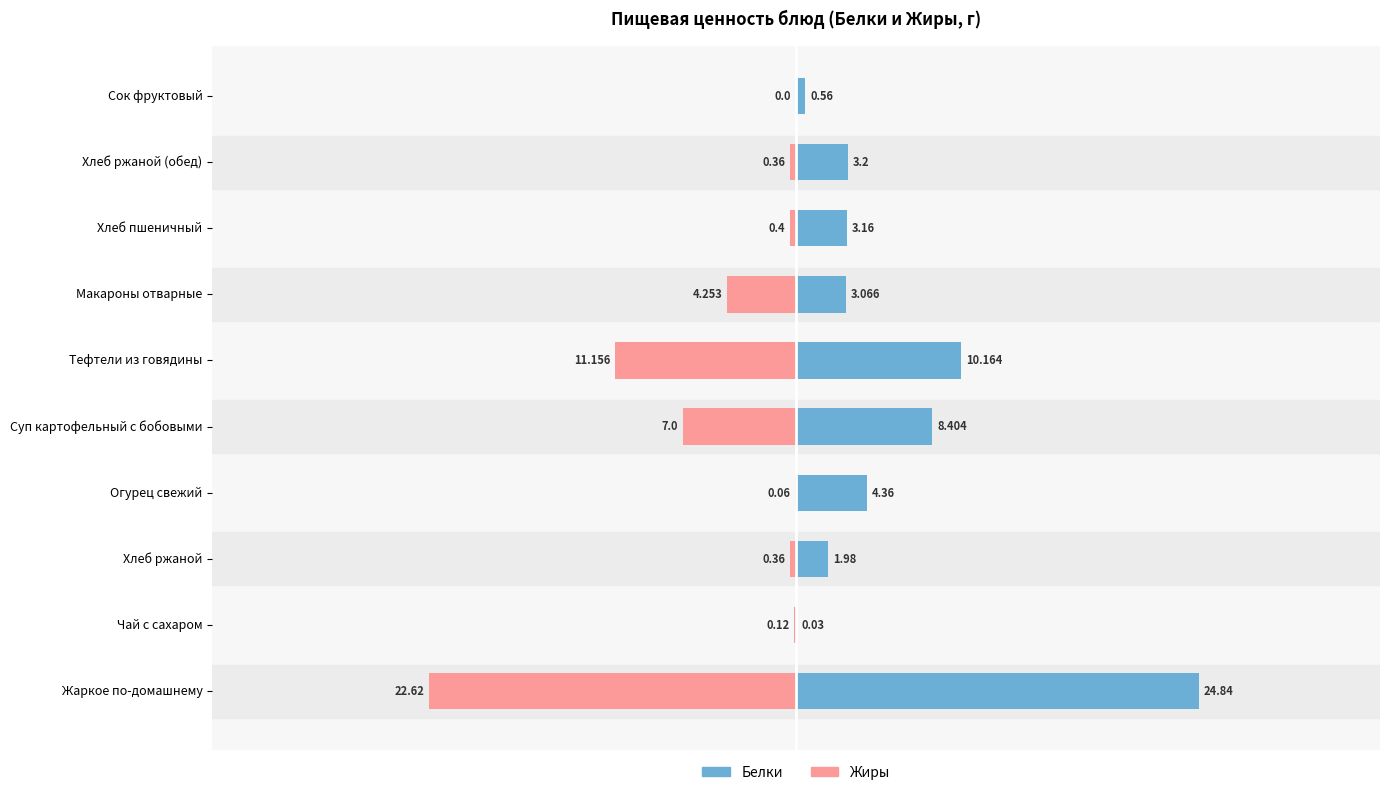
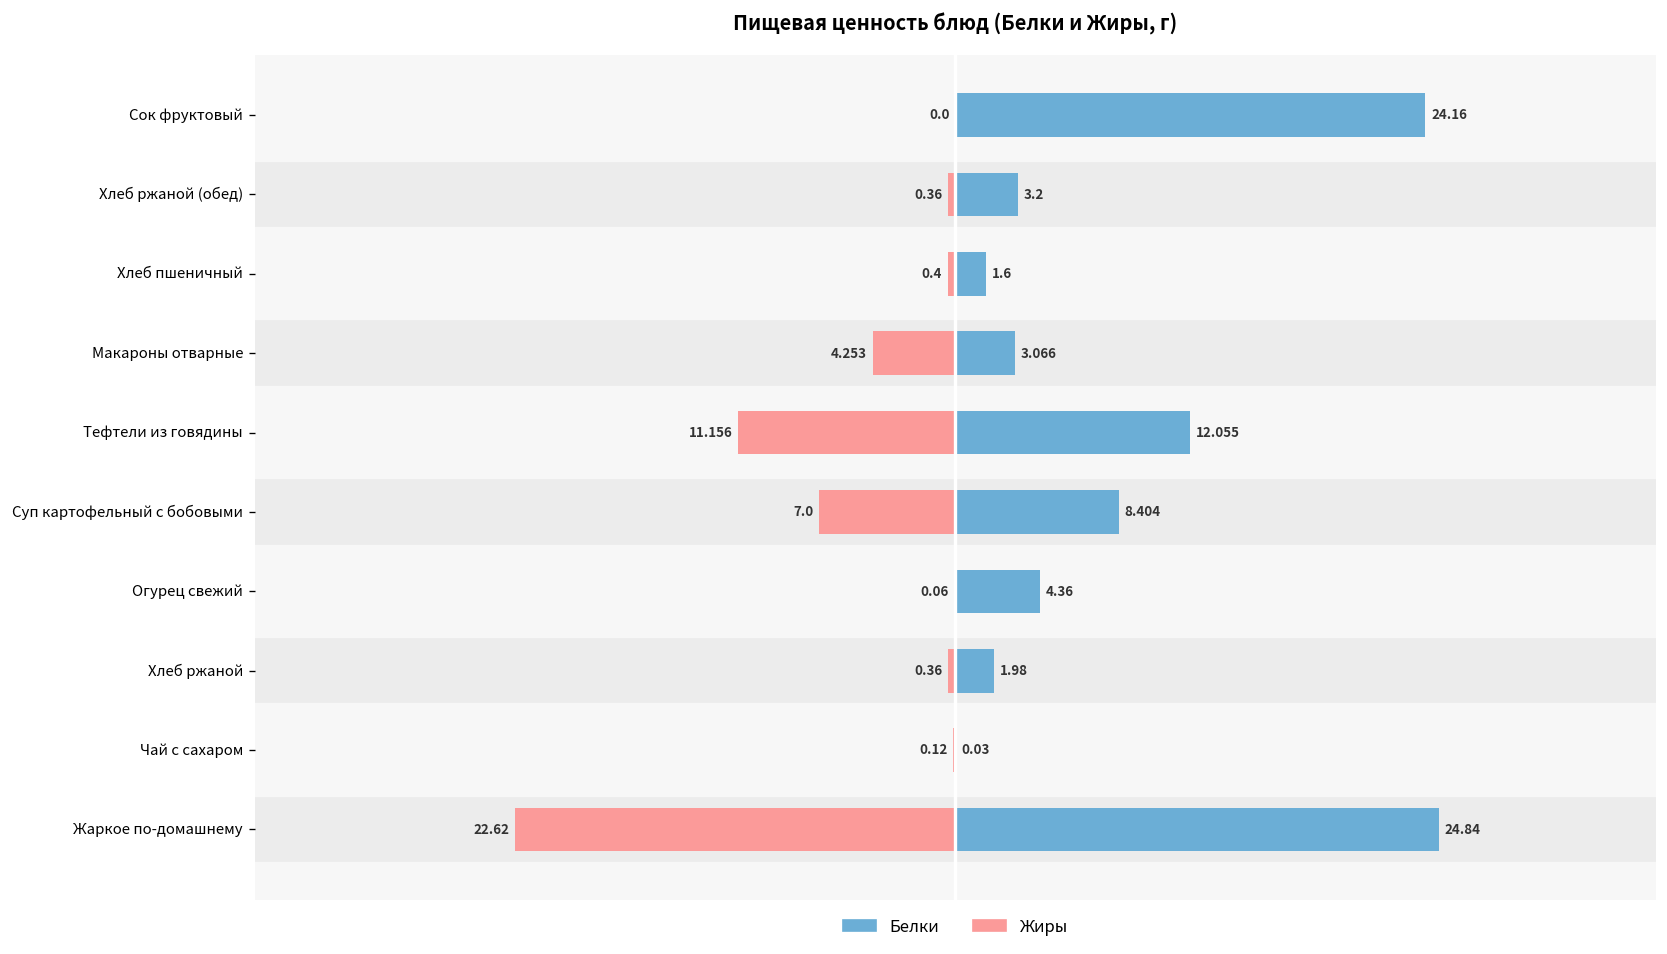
Белки, Сок фруктовый: 0.56 -> 24.16
Белки, Хлеб пшеничный: 3.16 -> 1.6
Белки, Тефтели из говядины: 10.164 -> 12.055
